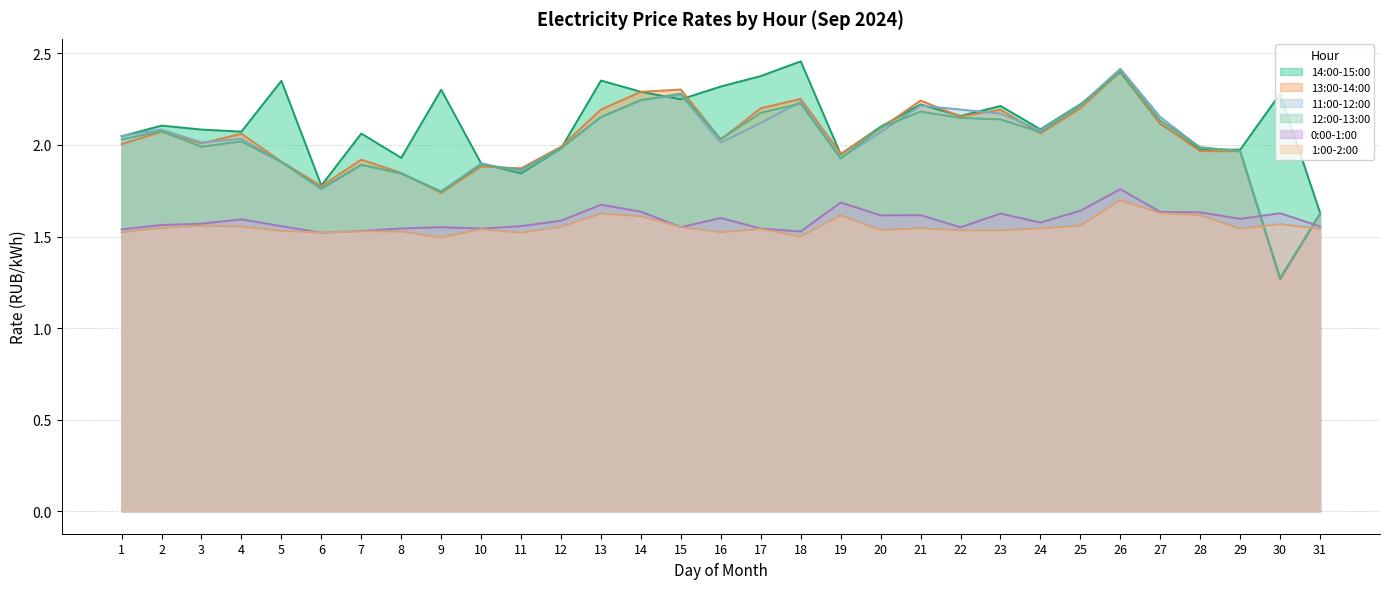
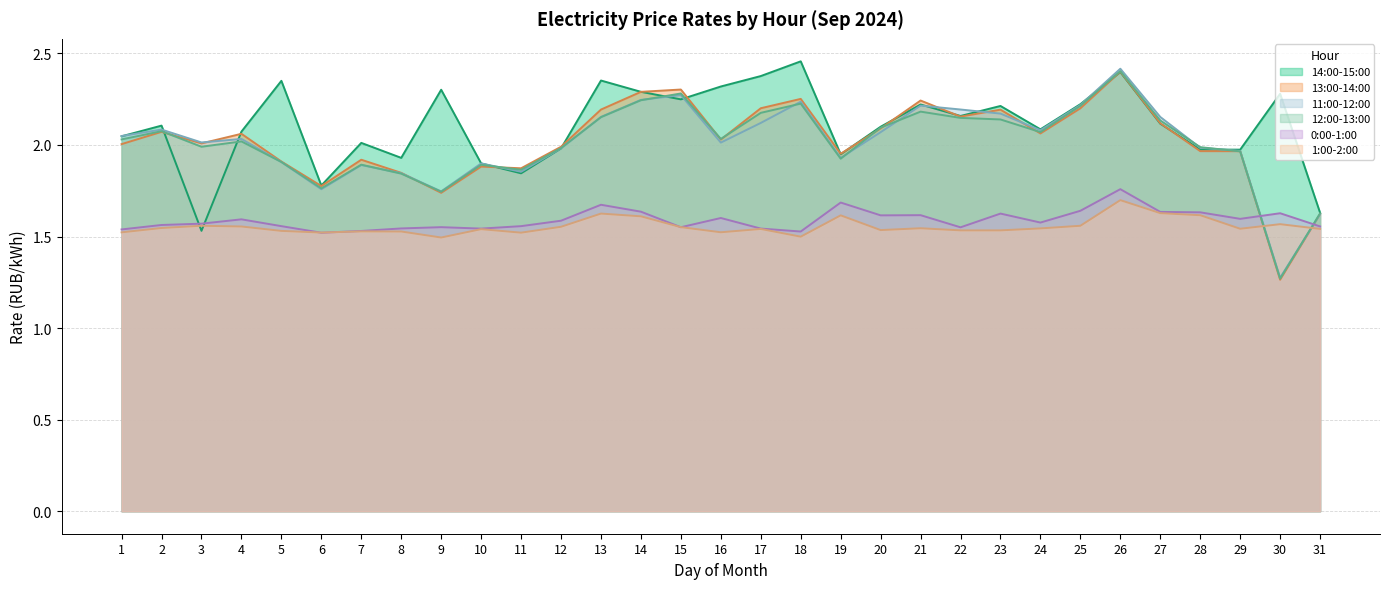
14:00-15:00, 3: 2.08 -> 1.53
14:00-15:00, 7: 2.06 -> 2.01
